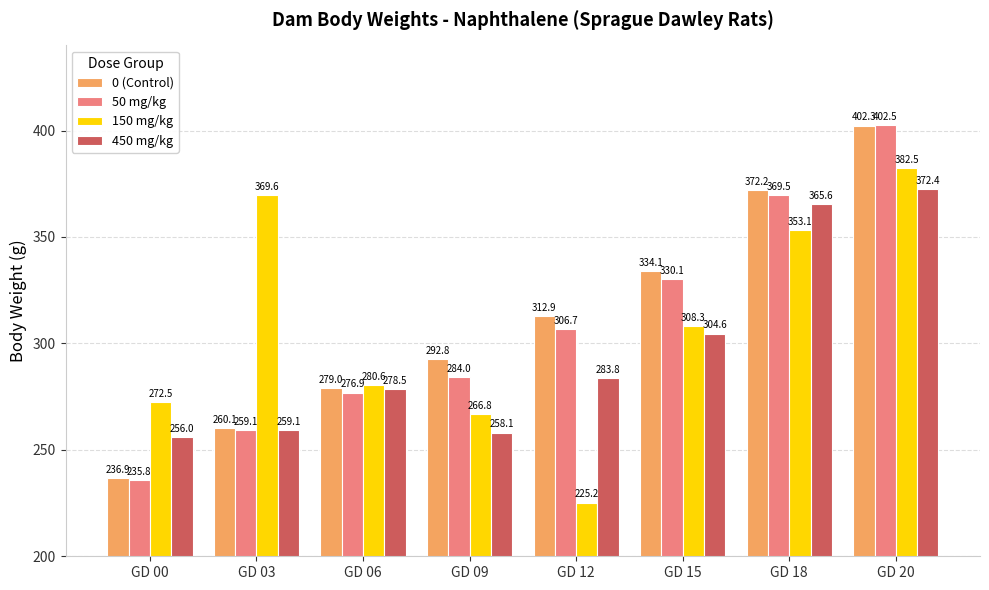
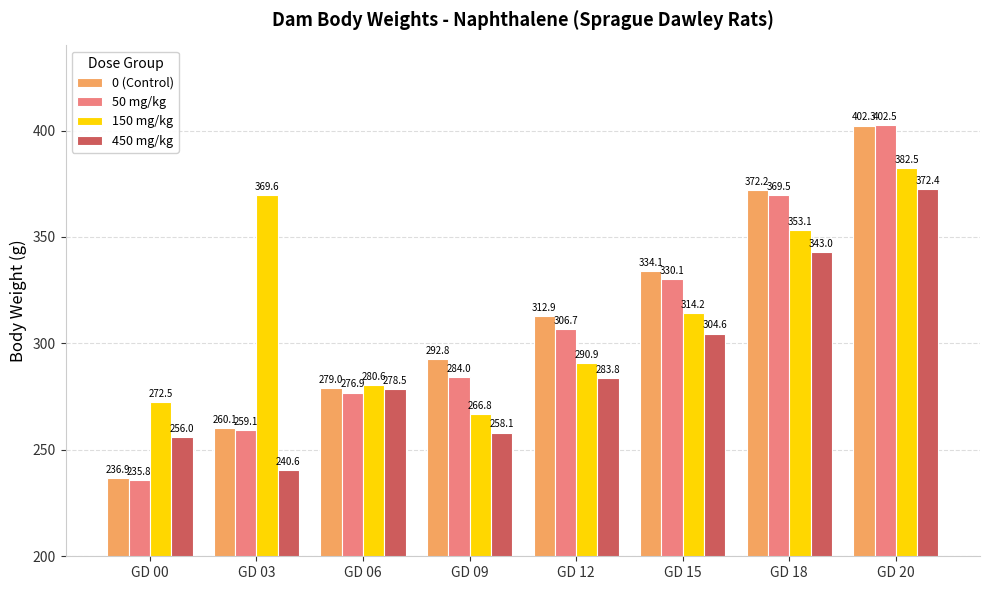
450 mg/kg, GD 03: 259.1 -> 240.6
150 mg/kg, GD 12: 225.2 -> 290.9
150 mg/kg, GD 15: 308.3 -> 314.2
450 mg/kg, GD 18: 365.6 -> 343.0
